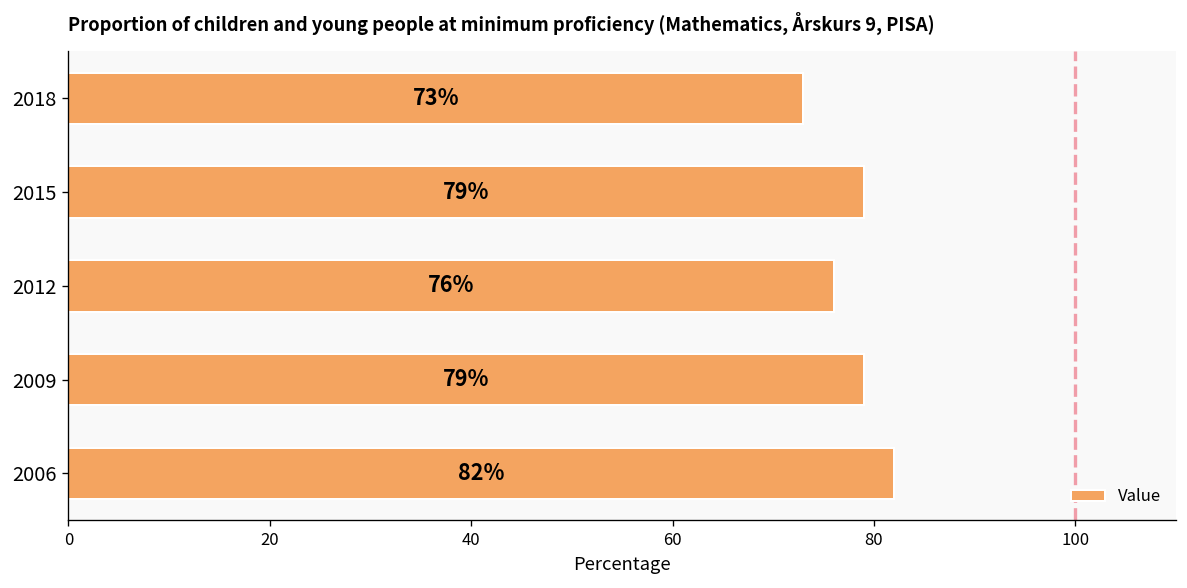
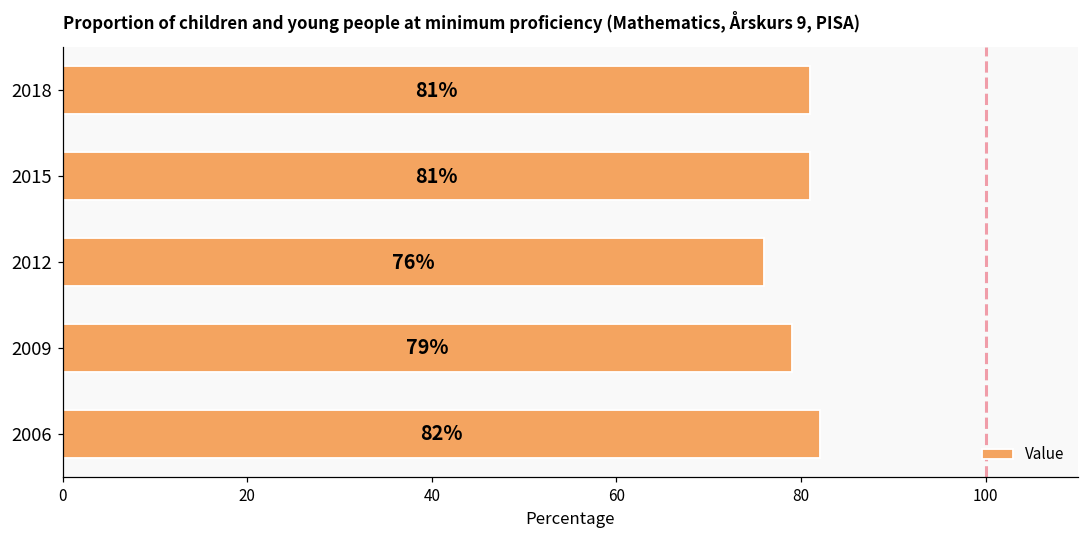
2018: 73% -> 81%
2015: 79% -> 81%
